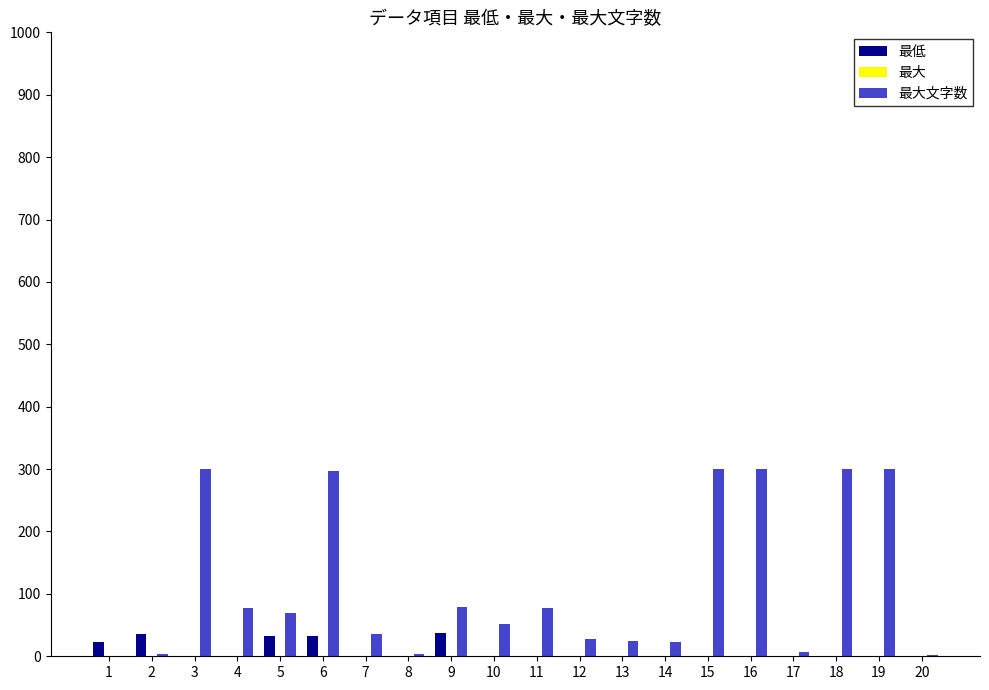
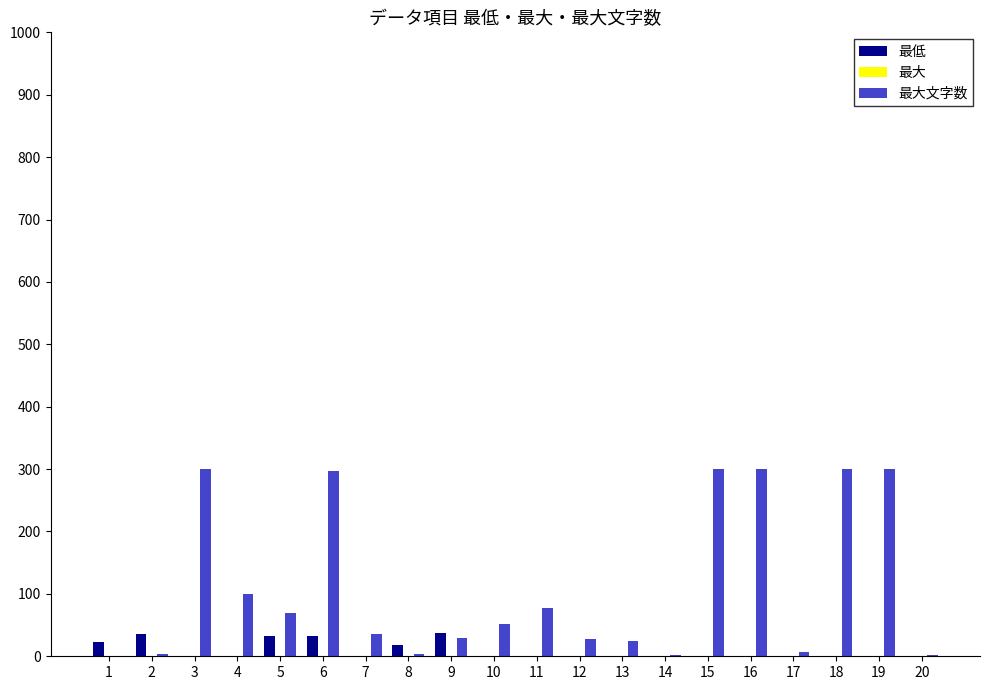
最大文字数, 4: 80 -> 100
最低, 8: 0 -> 20
最大文字数, 9: 80 -> 30
最大文字数, 14: 20 -> 0
